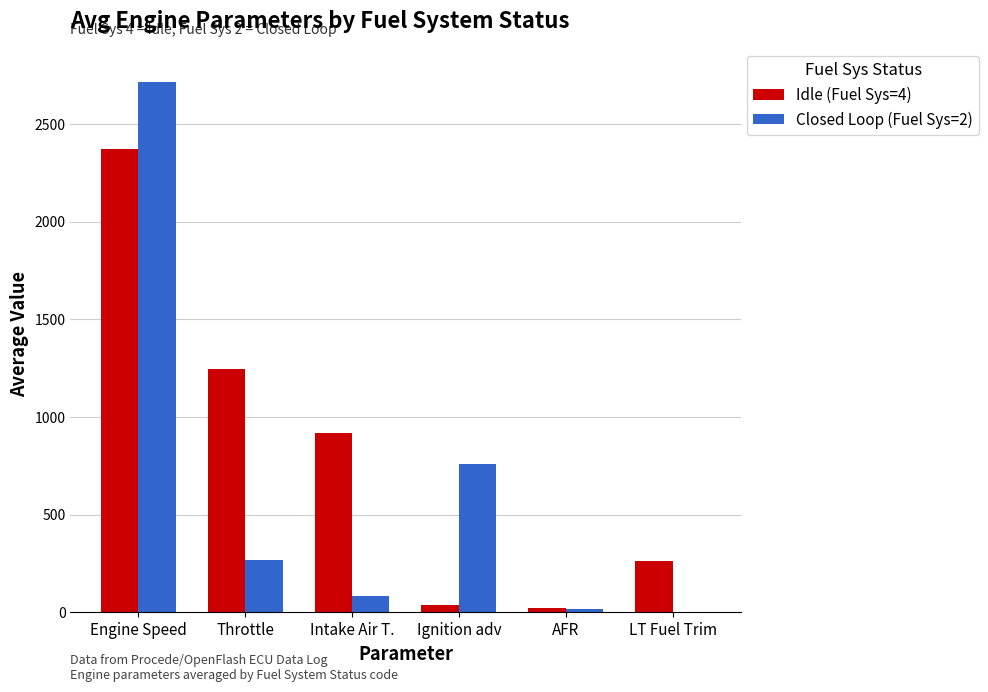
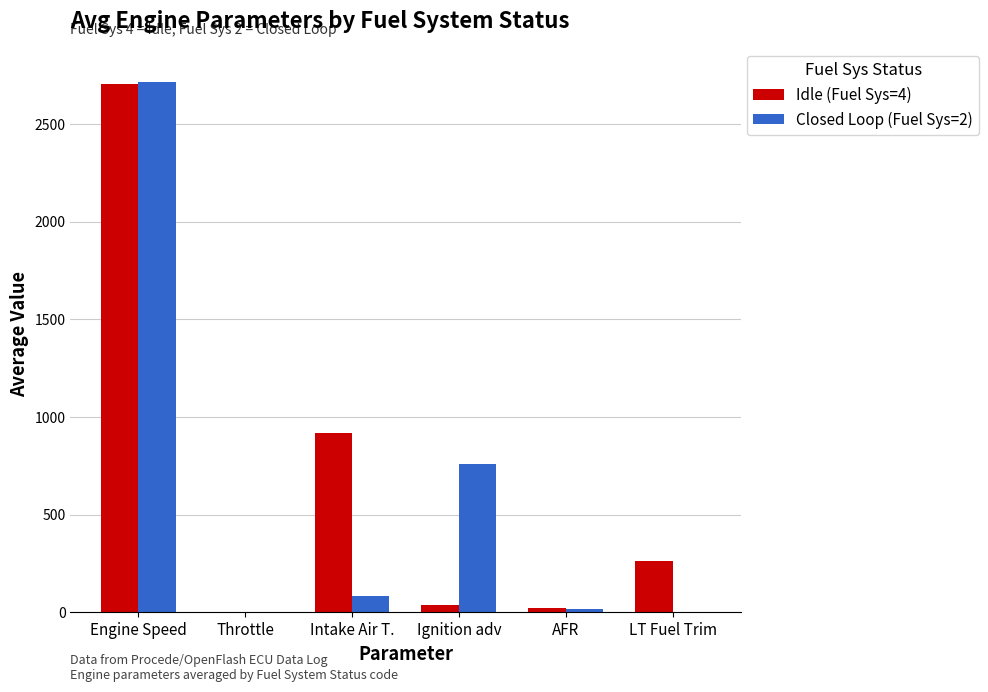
Idle (Fuel Sys=4), Engine Speed: 2370 -> 2700
Idle (Fuel Sys=4), Throttle: 1250 -> 0
Closed Loop (Fuel Sys=2), Throttle: 270 -> 0
